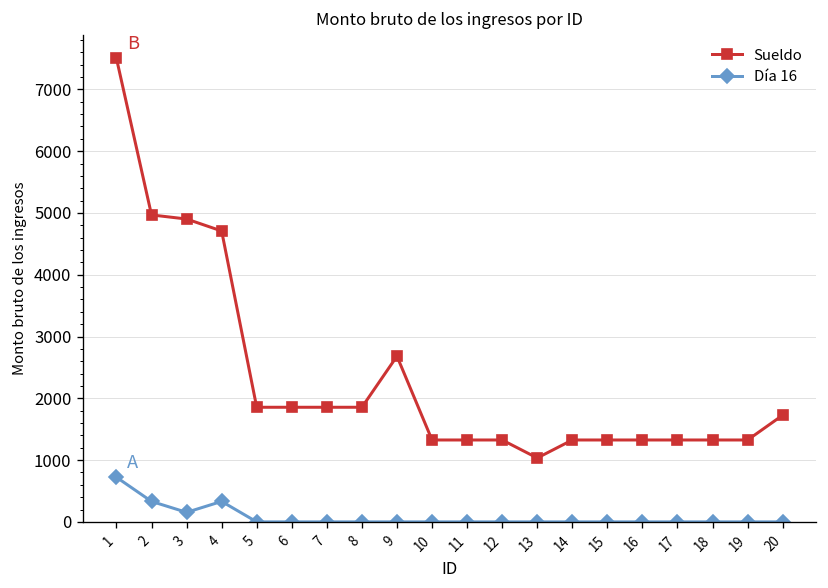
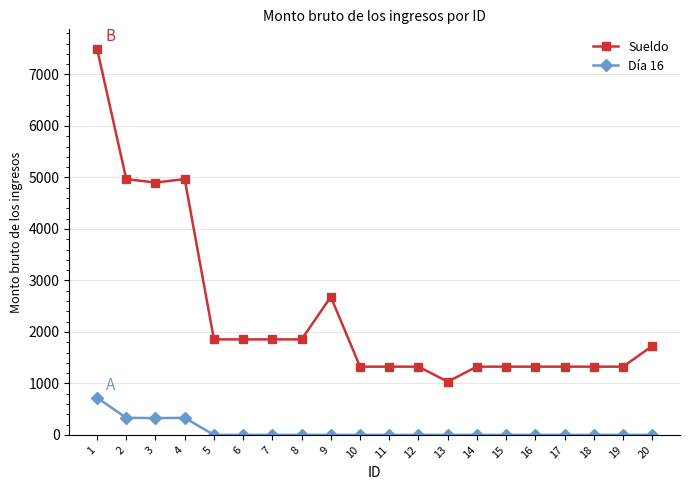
Día 16, 3: 200 -> 300
Sueldo, 4: 4700 -> 5000
